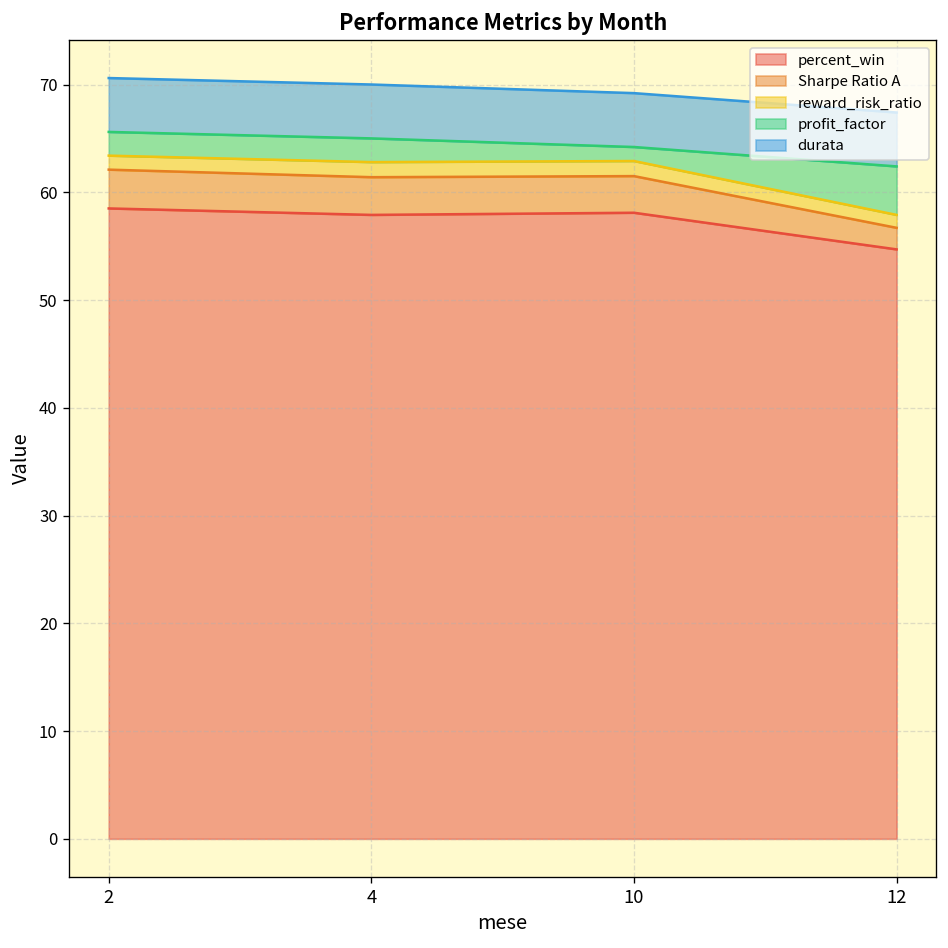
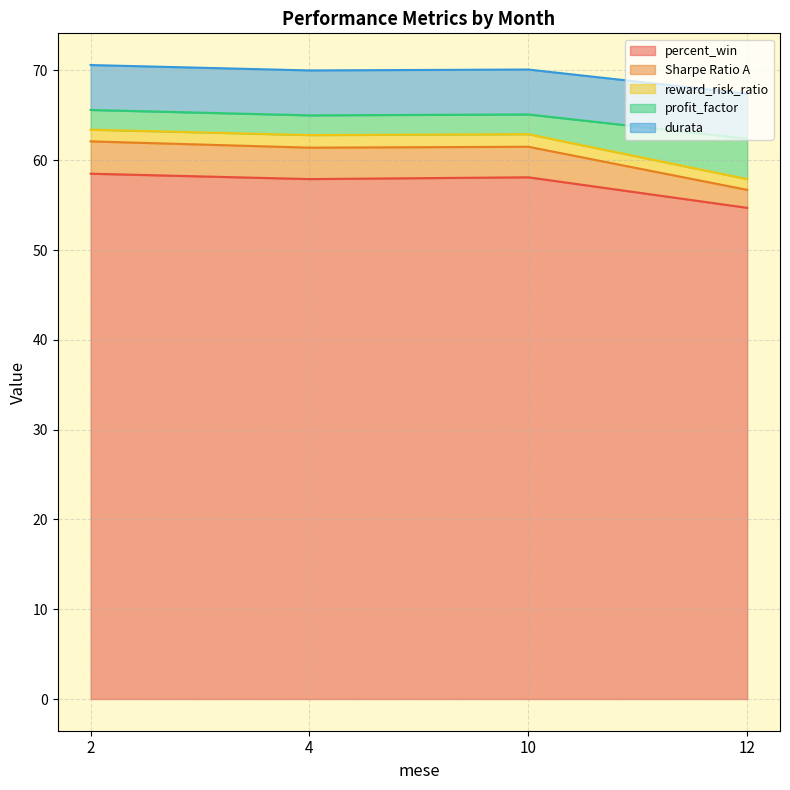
profit_factor, 10: 1 -> 2
